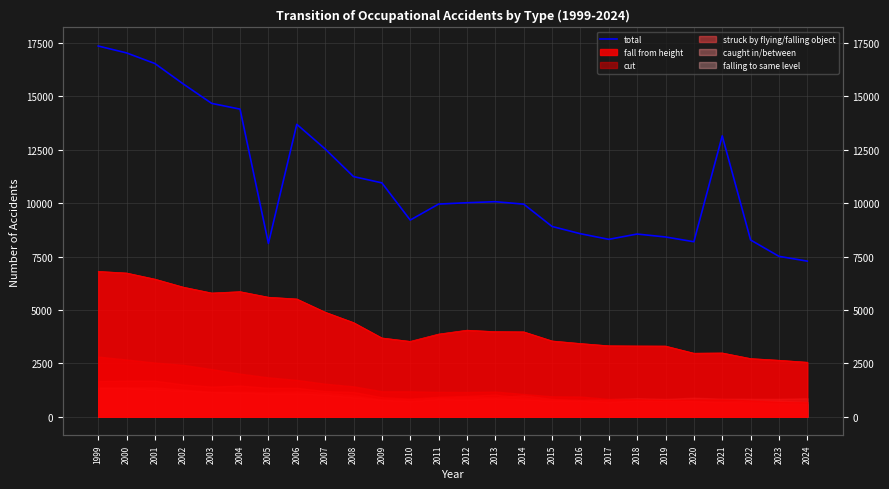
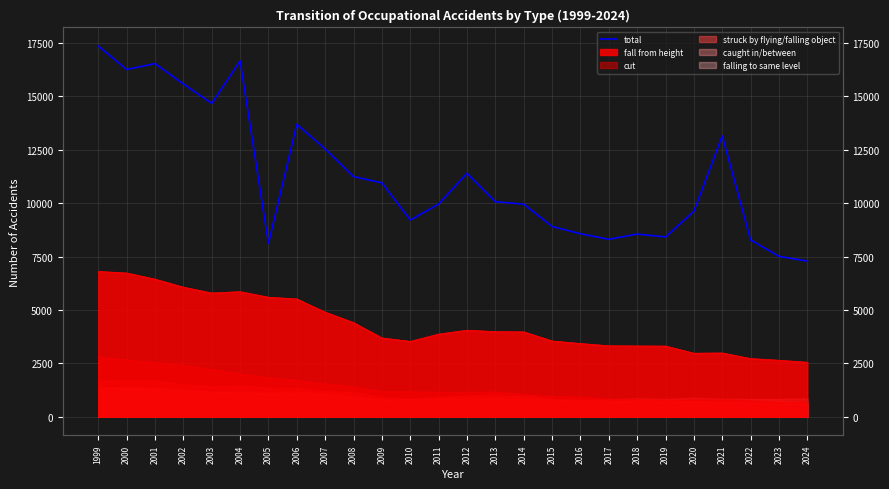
total, 2000: 17000 -> 16300
total, 2004: 14400 -> 16700
total, 2012: 10000 -> 11400
total, 2020: 8200 -> 9600
